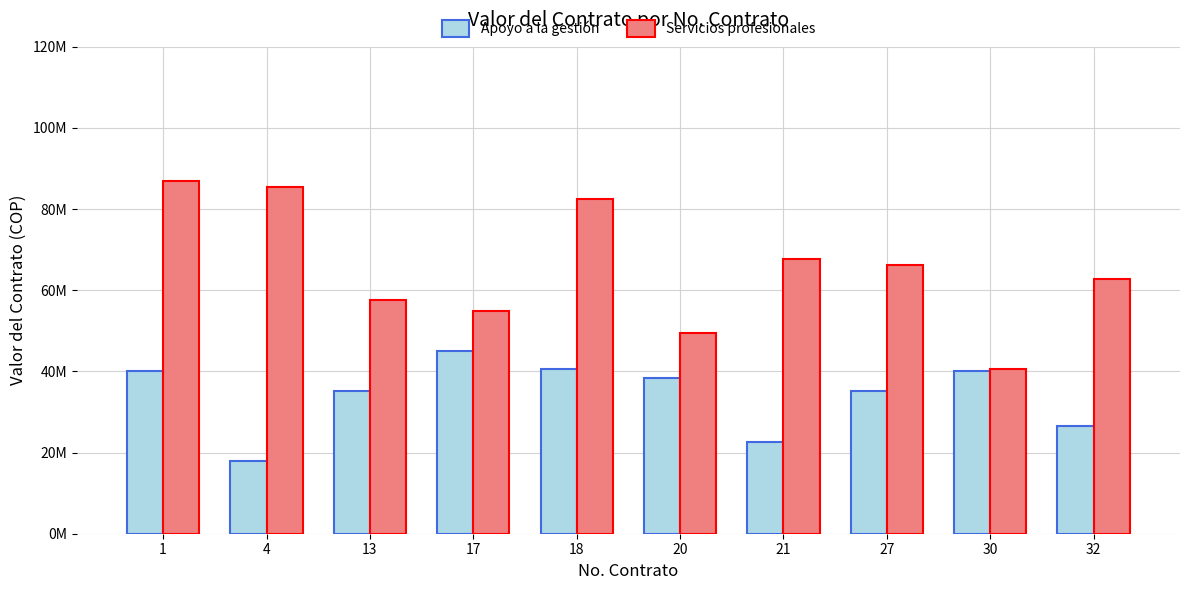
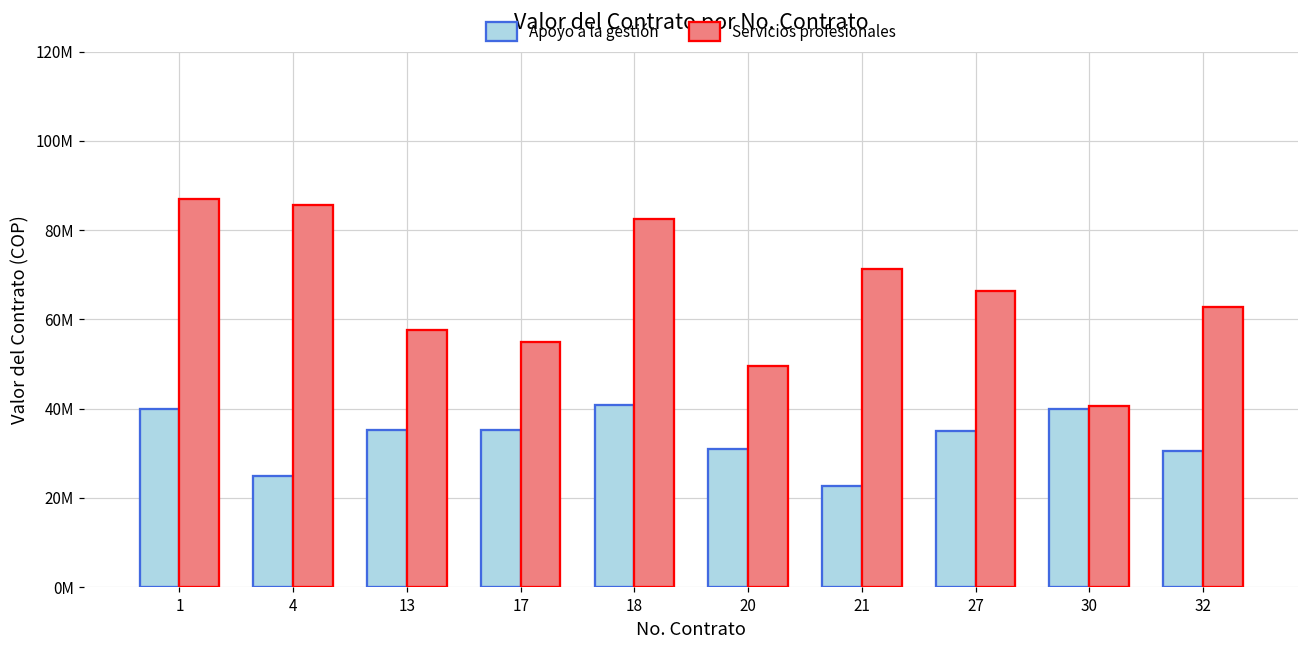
Apoyo a la gestión, 4: 18000000 -> 25000000
Apoyo a la gestión, 17: 45000000 -> 35000000
Apoyo a la gestión, 20: 38000000 -> 31000000
Servicios profesionales, 21: 68000000 -> 71000000
Apoyo a la gestión, 32: 27000000 -> 31000000
